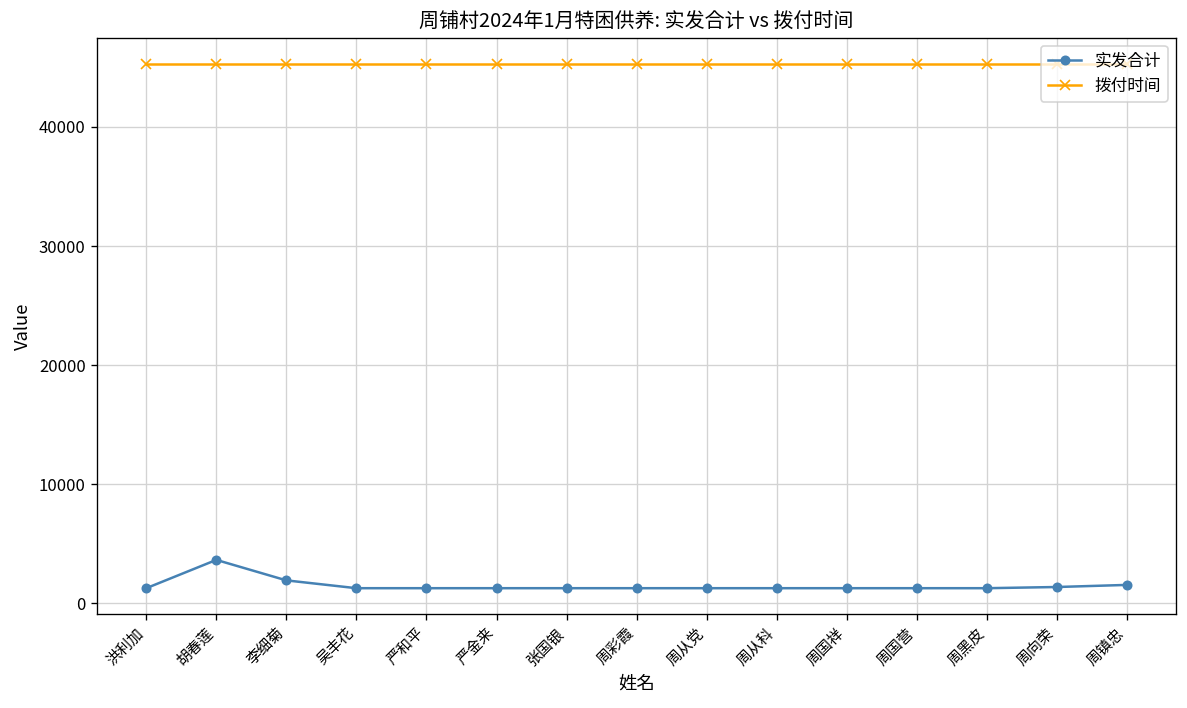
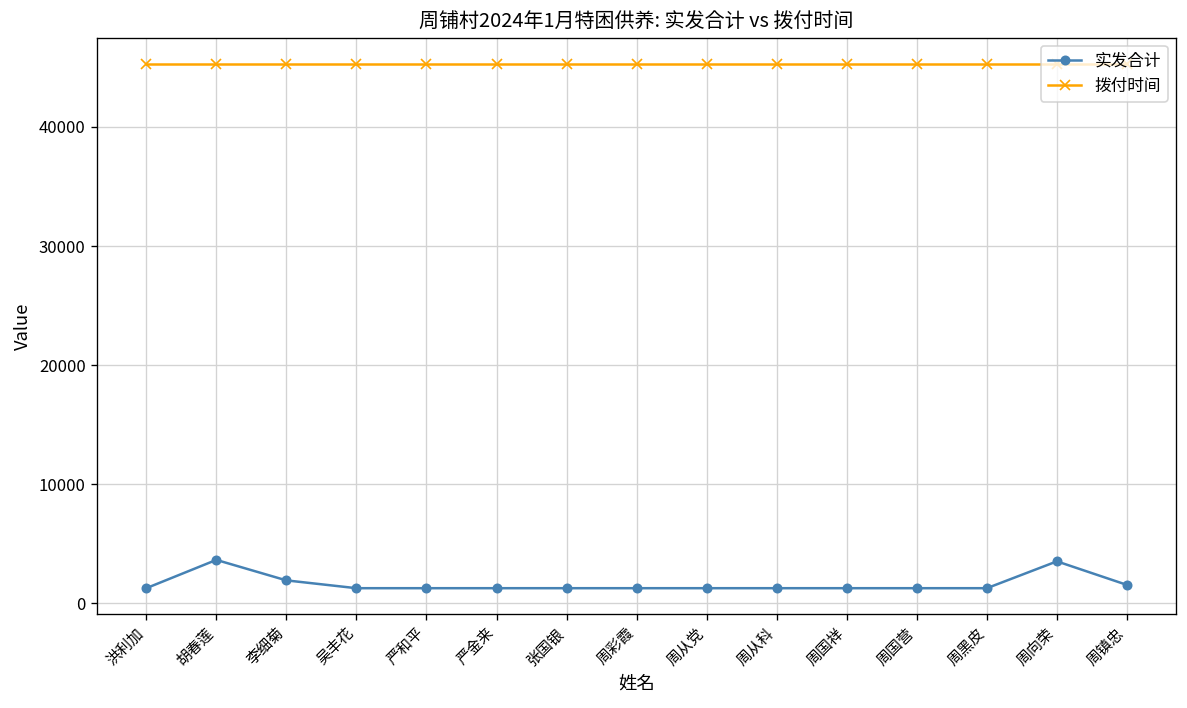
实发合计, 周向荣: 1000 -> 4000
